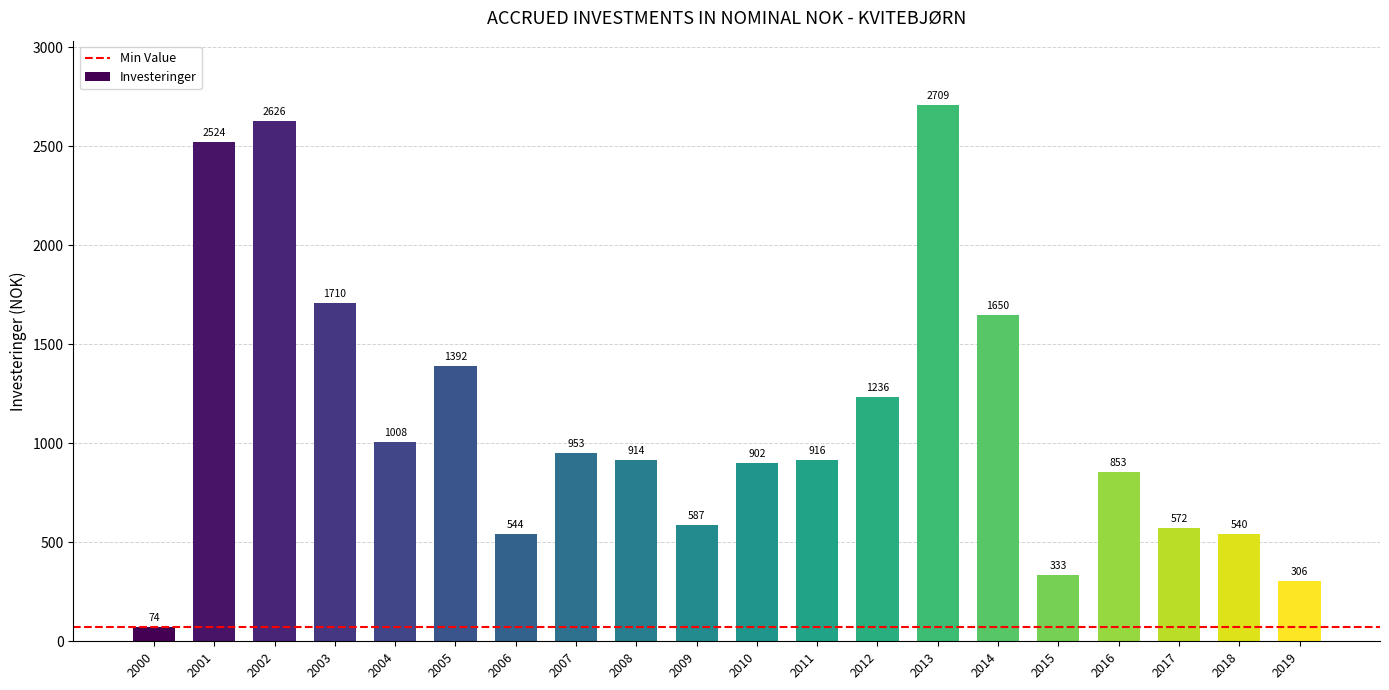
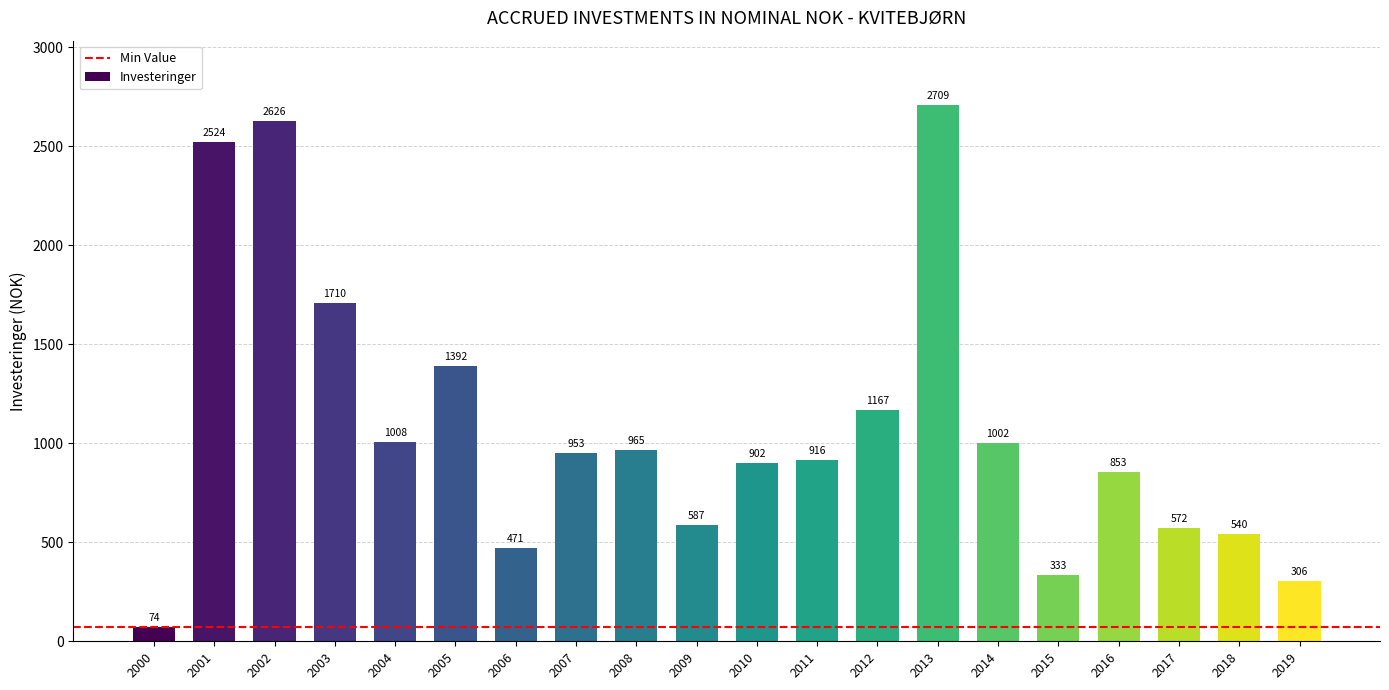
2006: 544 -> 471
2008: 914 -> 965
2012: 1236 -> 1167
2014: 1650 -> 1002
